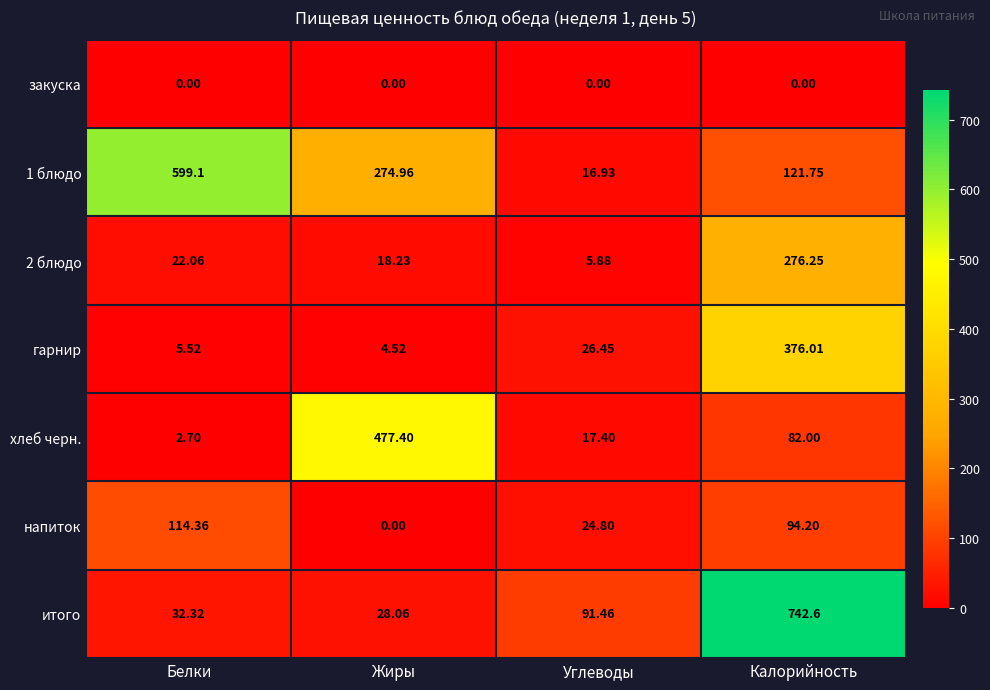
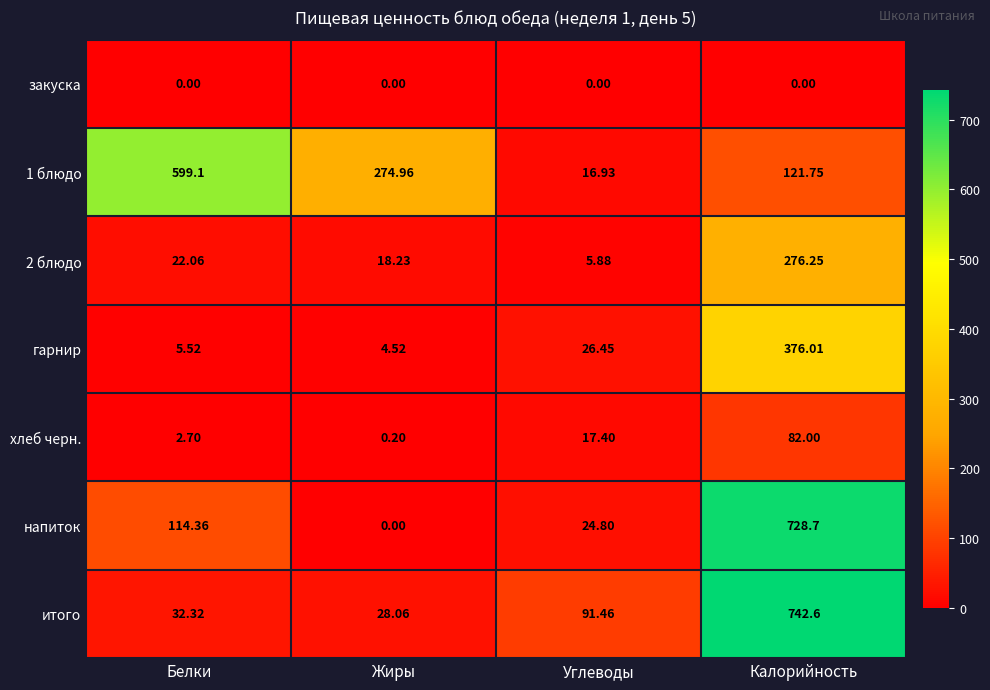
хлеб черн., Жиры: 477.40 -> 0.20
напиток, Калорийность: 94.20 -> 728.7
